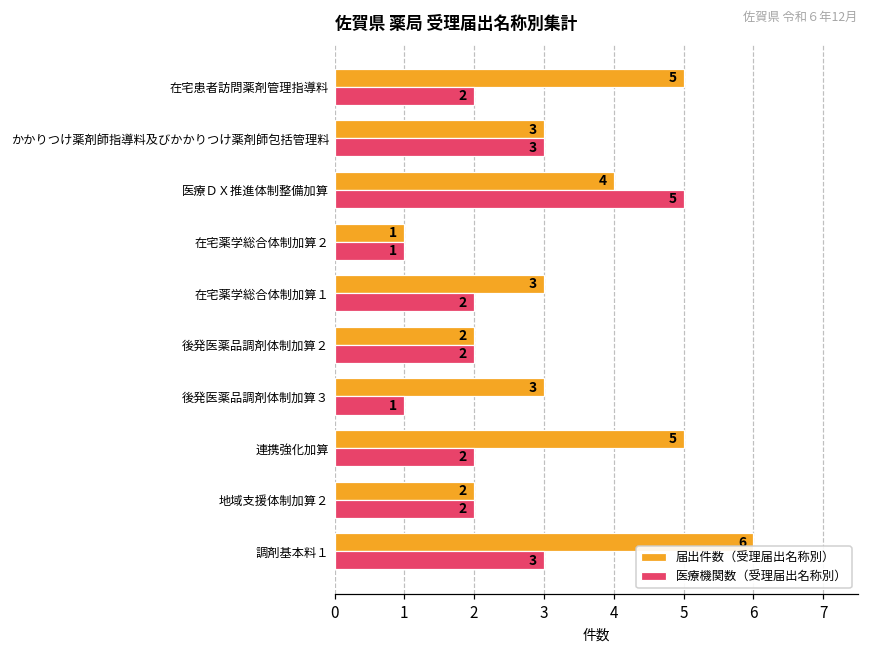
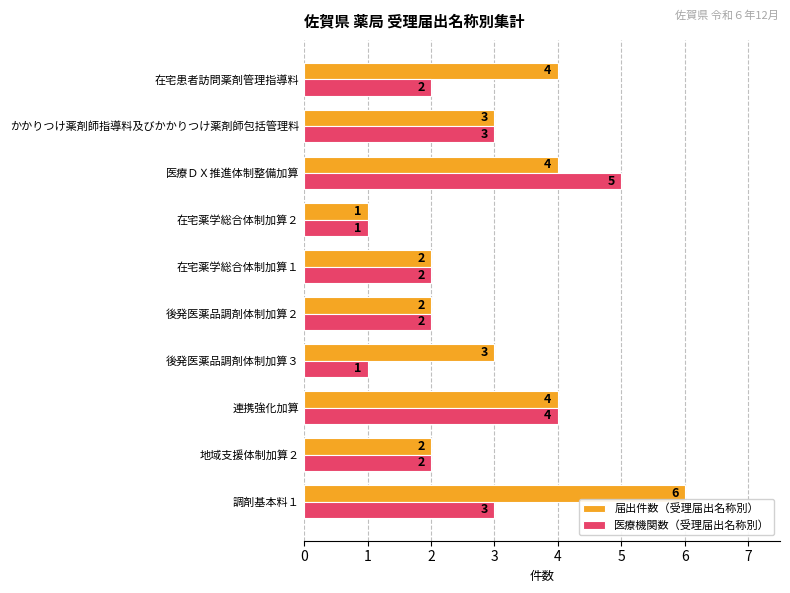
届出件数（受理届出名称別）, 在宅患者訪問薬剤管理指導料: 5 -> 4
届出件数（受理届出名称別）, 在宅薬学総合体制加算１: 3 -> 2
届出件数（受理届出名称別）, 連携強化加算: 5 -> 4
医療機関数（受理届出名称別）, 連携強化加算: 2 -> 4
